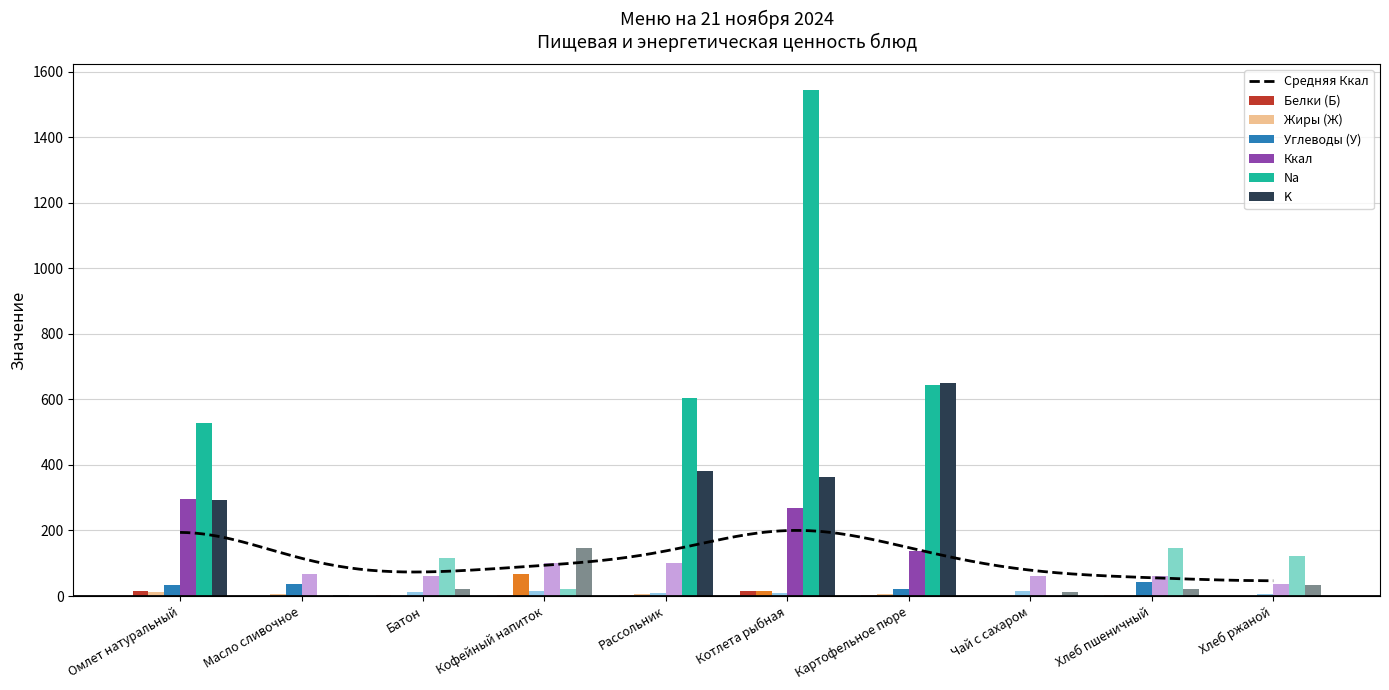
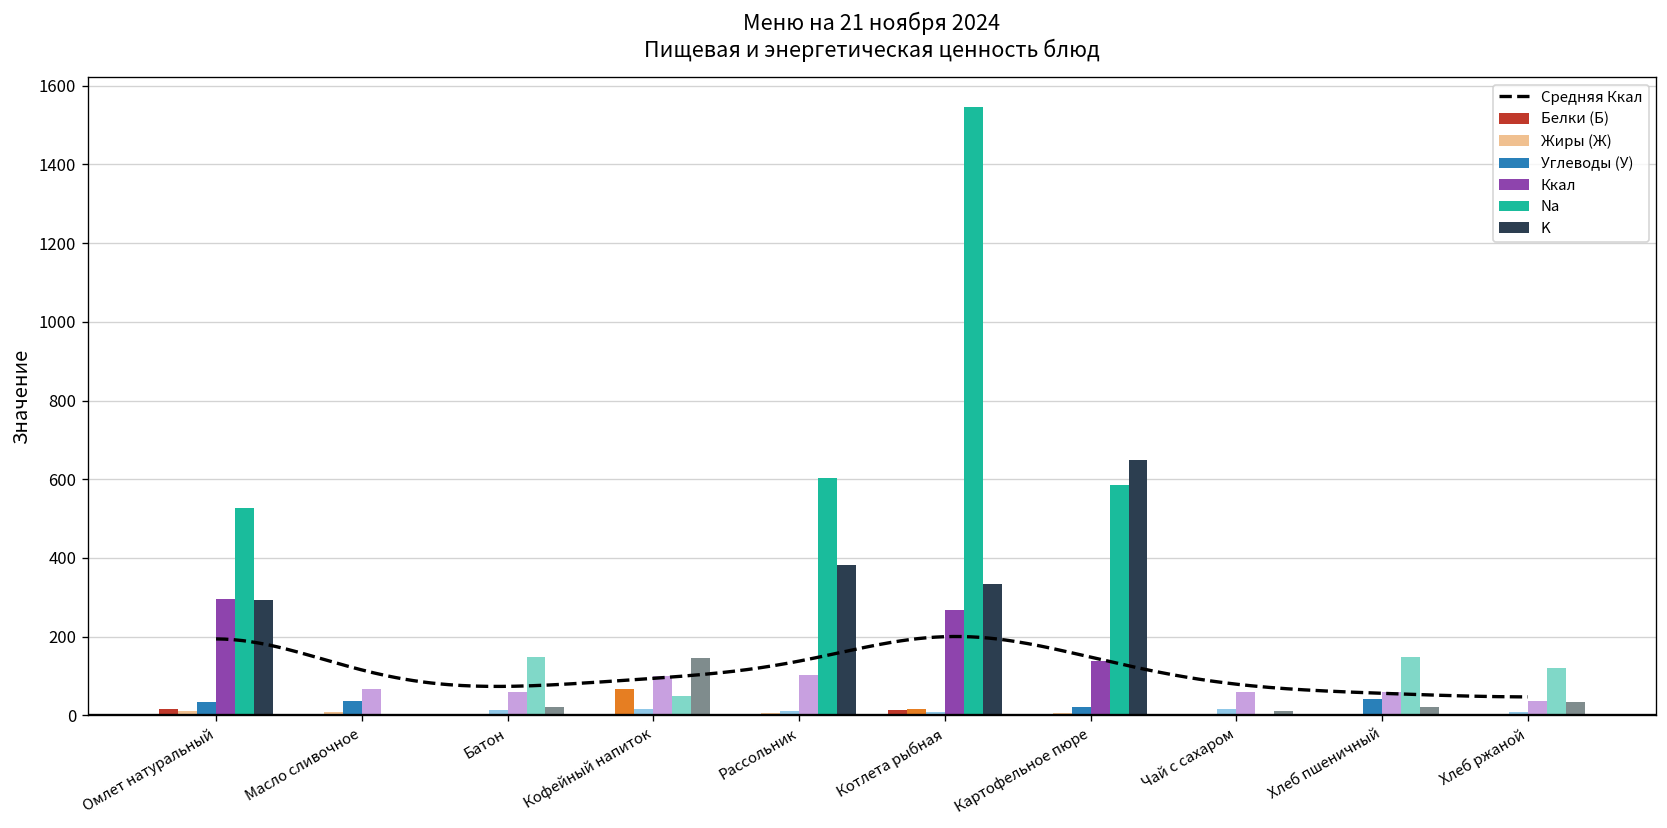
Na, Батон: 120 -> 150
Na, Кофейный напиток: 20 -> 50
K, Котлета рыбная: 360 -> 330
Na, Картофельное пюре: 640 -> 590
